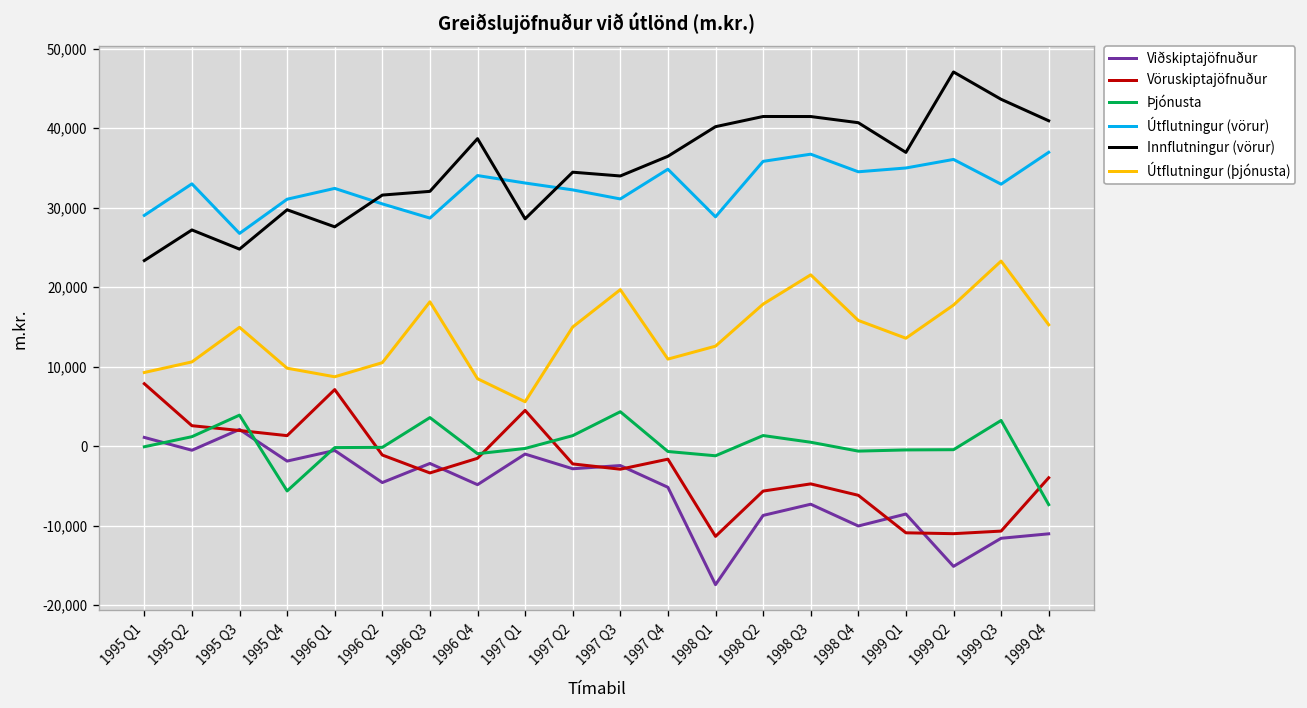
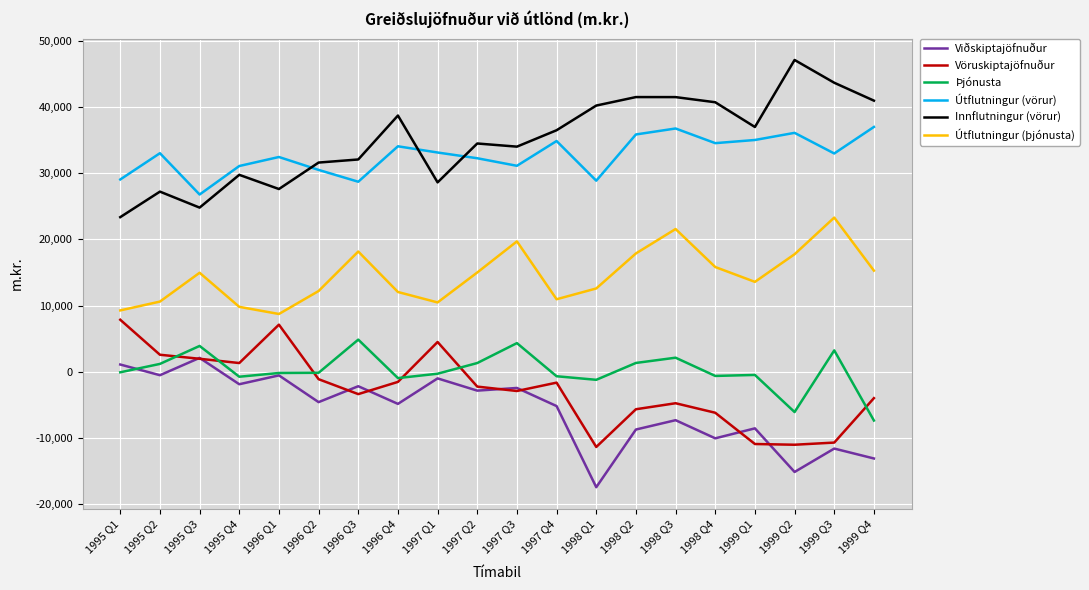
Þjónusta, 1995 Q4: -6,000 -> -1,000
Útflutningur (þjónusta), 1996 Q2: 11,000 -> 12,000
Þjónusta, 1996 Q3: 4,000 -> 5,000
Útflutningur (þjónusta), 1996 Q4: 8,000 -> 12,000
Útflutningur (þjónusta), 1997 Q1: 6,000 -> 10,000
Þjónusta, 1998 Q3: 1,000 -> 2,000
Þjónusta, 1999 Q2: 0 -> -6,000
Viðskiptajöfnuður, 1999 Q4: -11,000 -> -13,000
